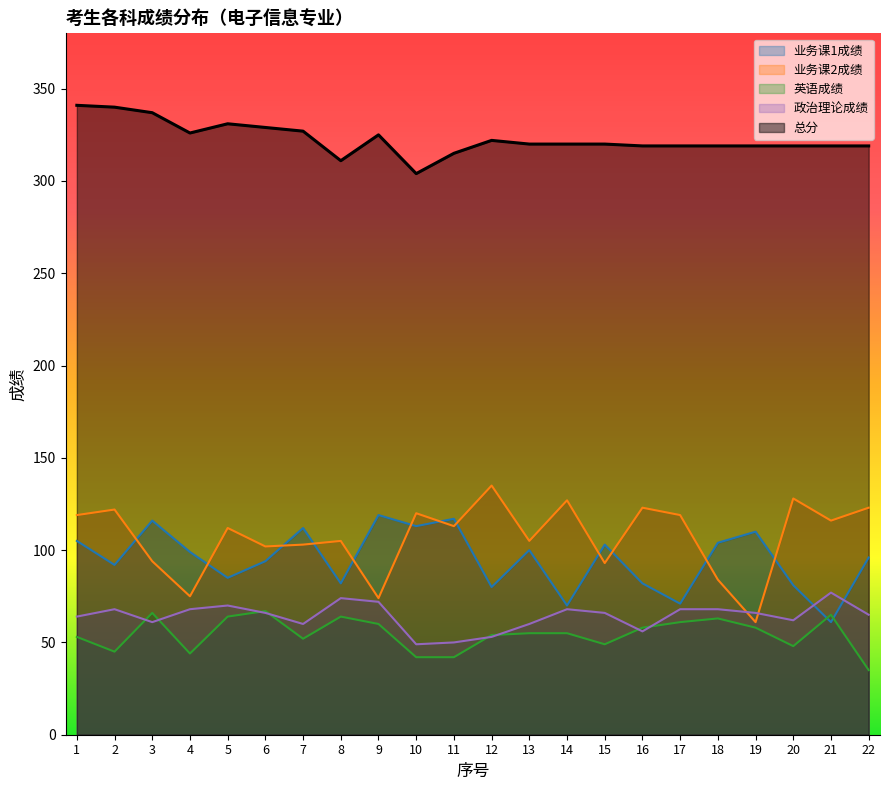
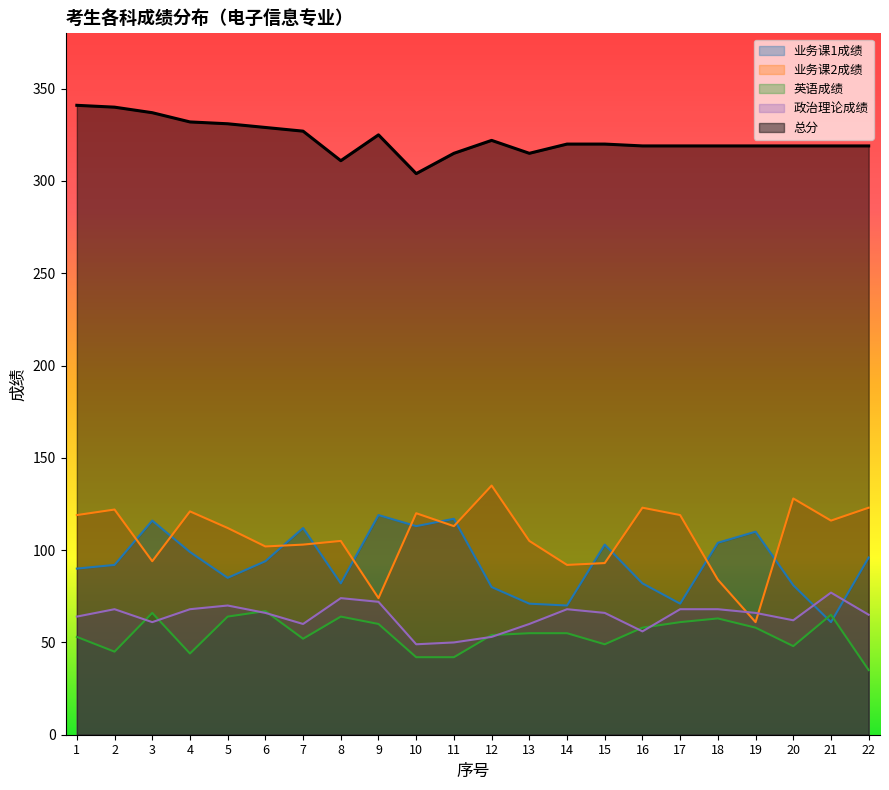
业务课1成绩, 1: 105 -> 90
业务课2成绩, 4: 75 -> 121
总分, 4: 326 -> 332
业务课1成绩, 13: 100 -> 71
总分, 13: 320 -> 315
业务课2成绩, 14: 127 -> 92
